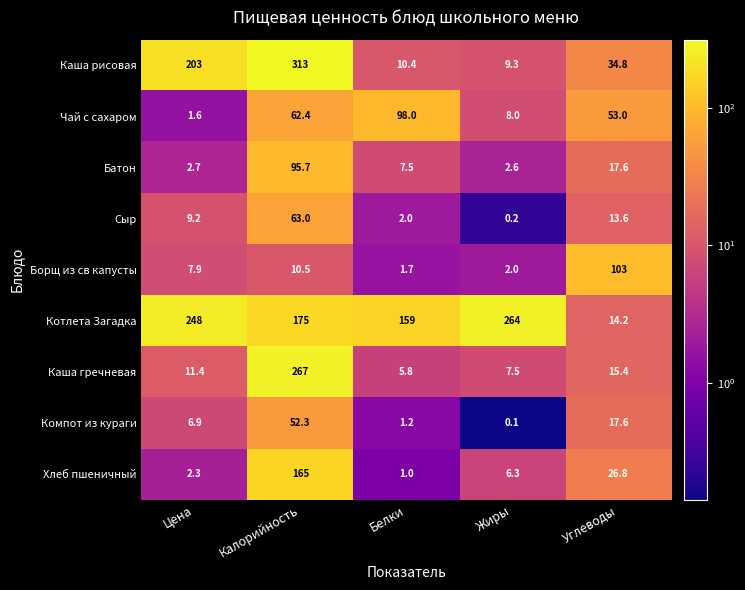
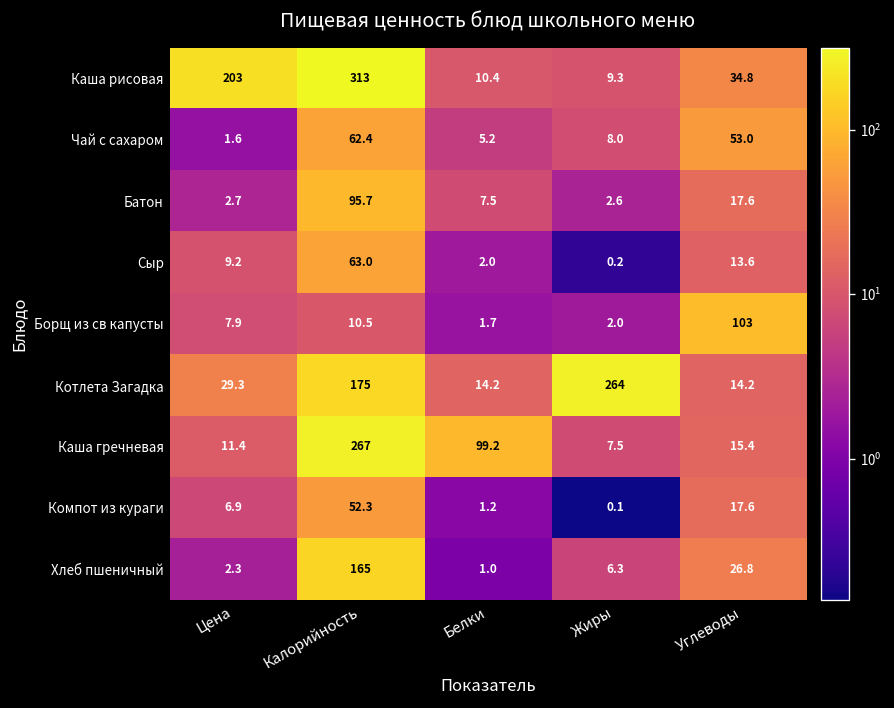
Чай с сахаром, Белки: 98.0 -> 5.2
Котлета Загадка, Цена: 248 -> 29.3
Котлета Загадка, Белки: 159 -> 14.2
Каша гречневая, Белки: 5.8 -> 99.2
